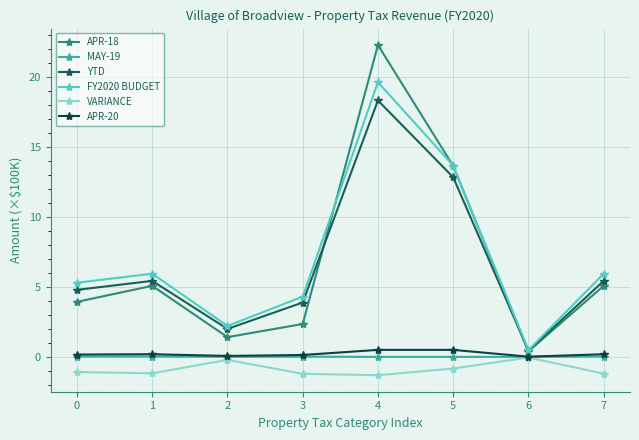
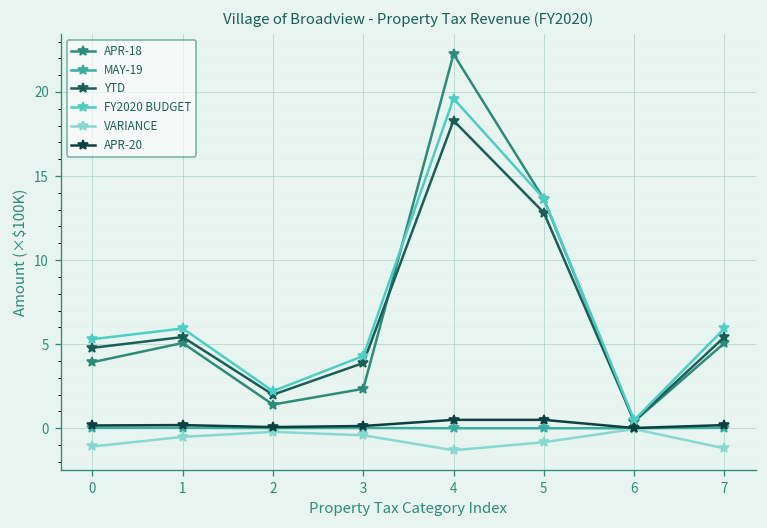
VARIANCE, 1: -1.2 -> -0.5
VARIANCE, 3: -1.2 -> -0.4
